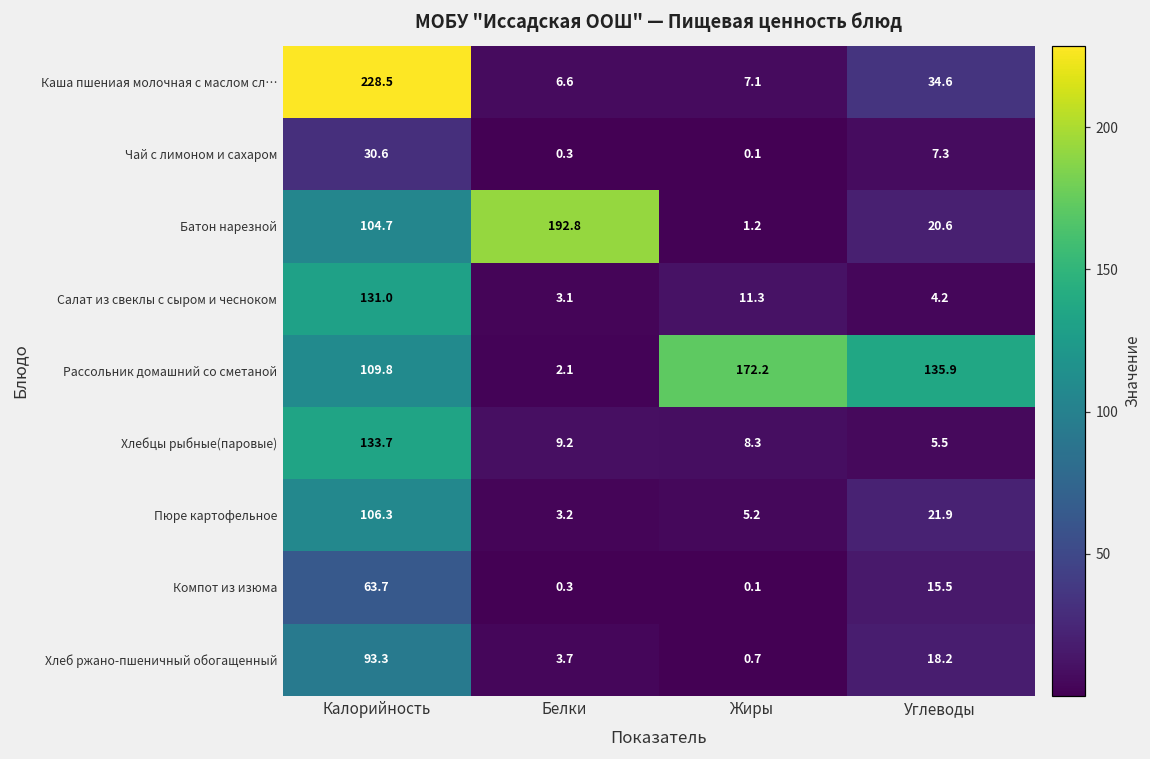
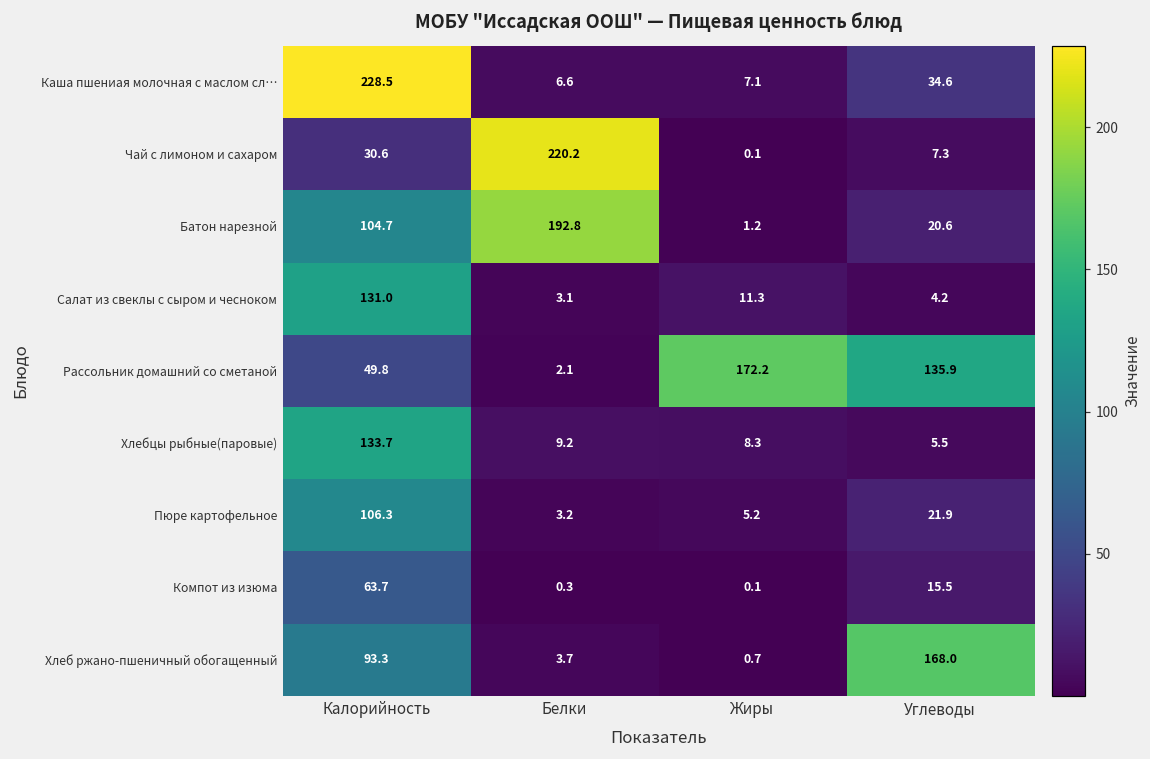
Чай с лимоном и сахаром, Белки: 0.3 -> 220.2
Рассольник домашний со сметаной, Калорийность: 109.8 -> 49.8
Хлеб ржано-пшеничный обогащенный, Углеводы: 18.2 -> 168.0
